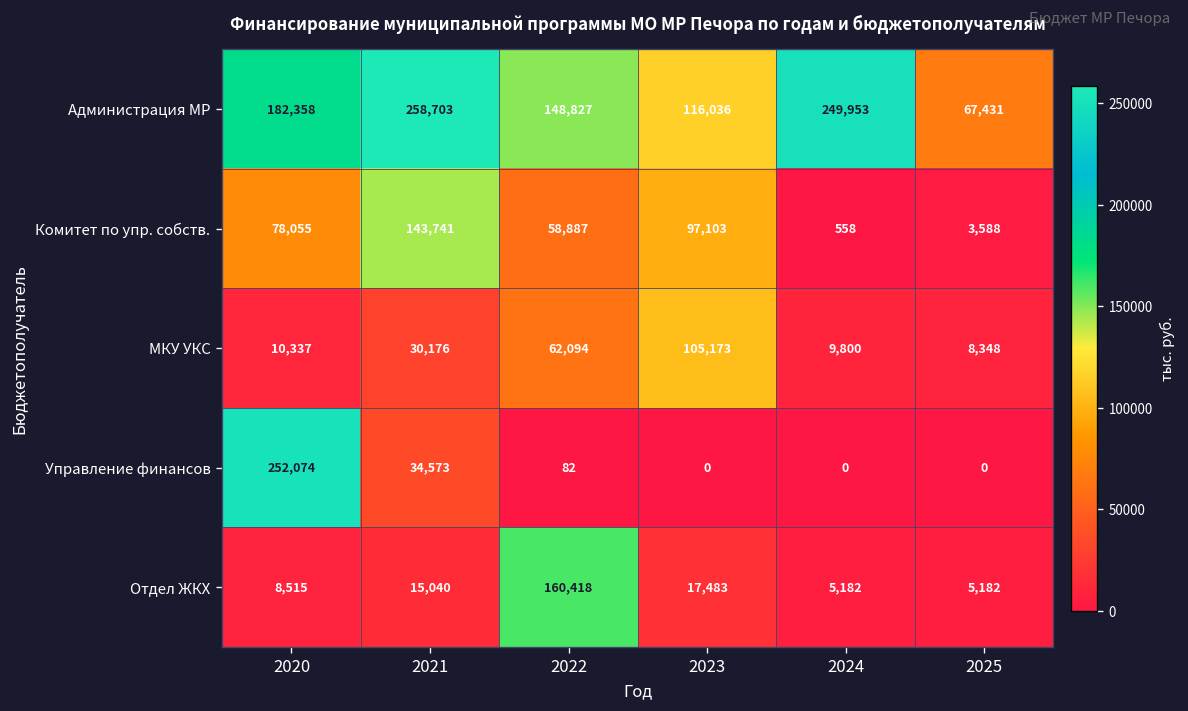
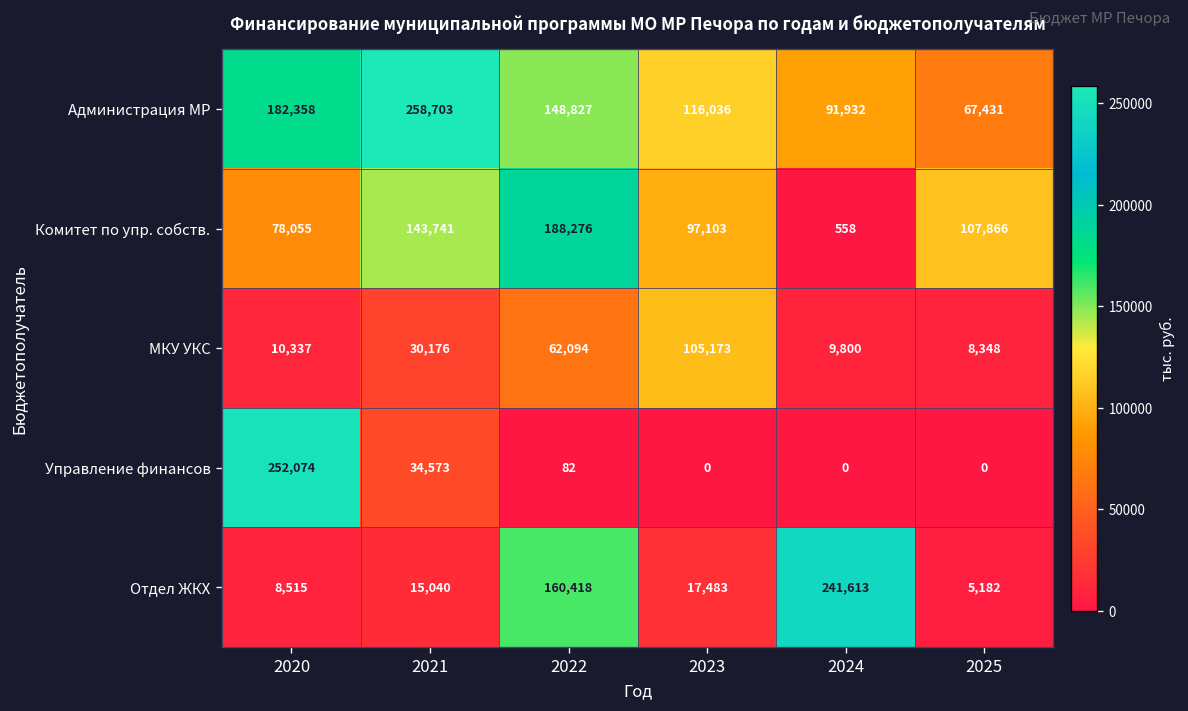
Администрация МР, 2024: 249,953 -> 91,932
Комитет по упр. собств., 2022: 58,887 -> 188,276
Комитет по упр. собств., 2025: 3,588 -> 107,866
Отдел ЖКХ, 2024: 5,182 -> 241,613
